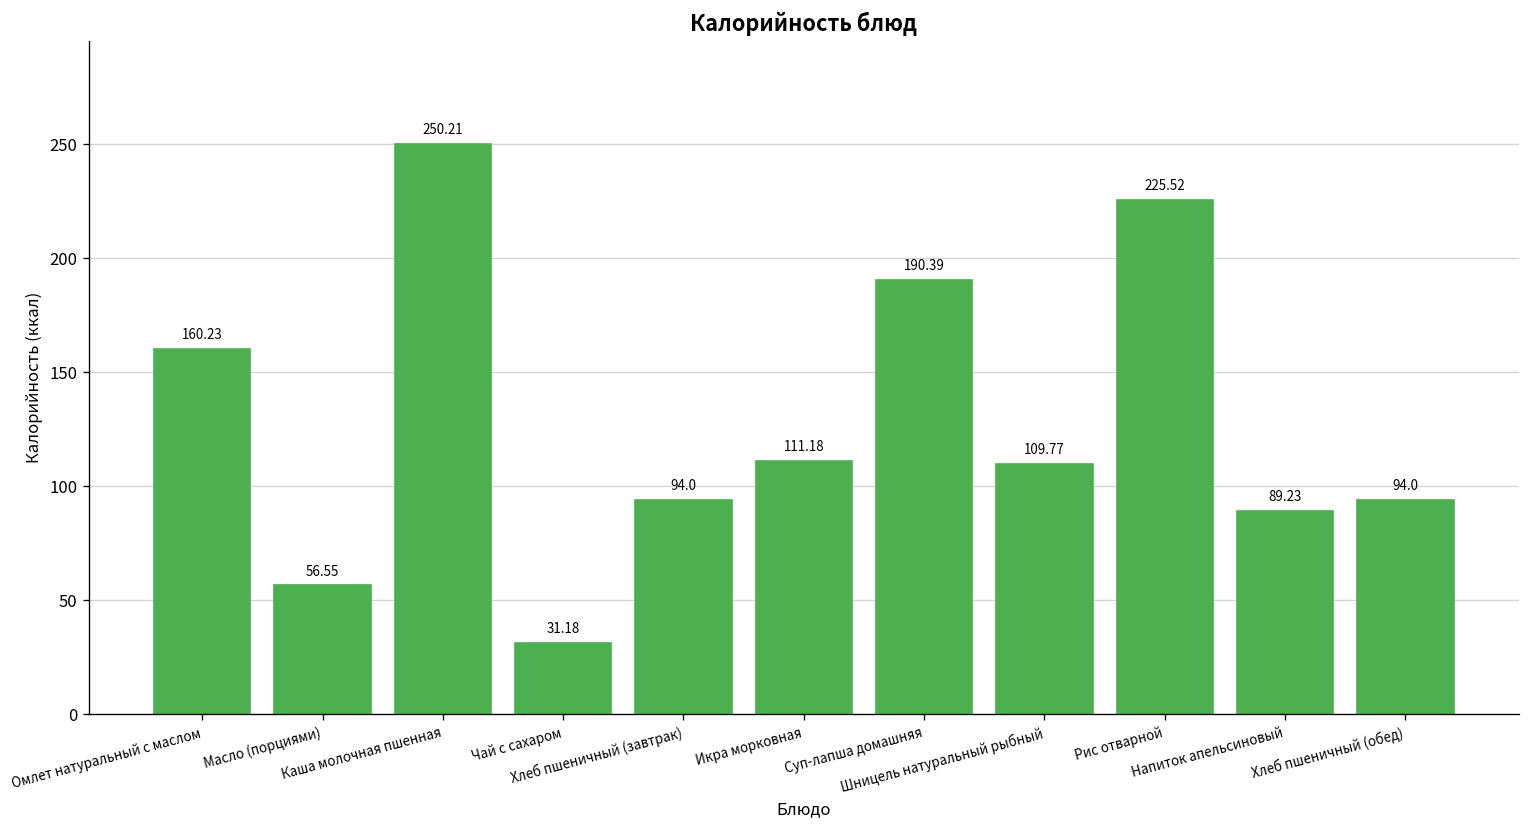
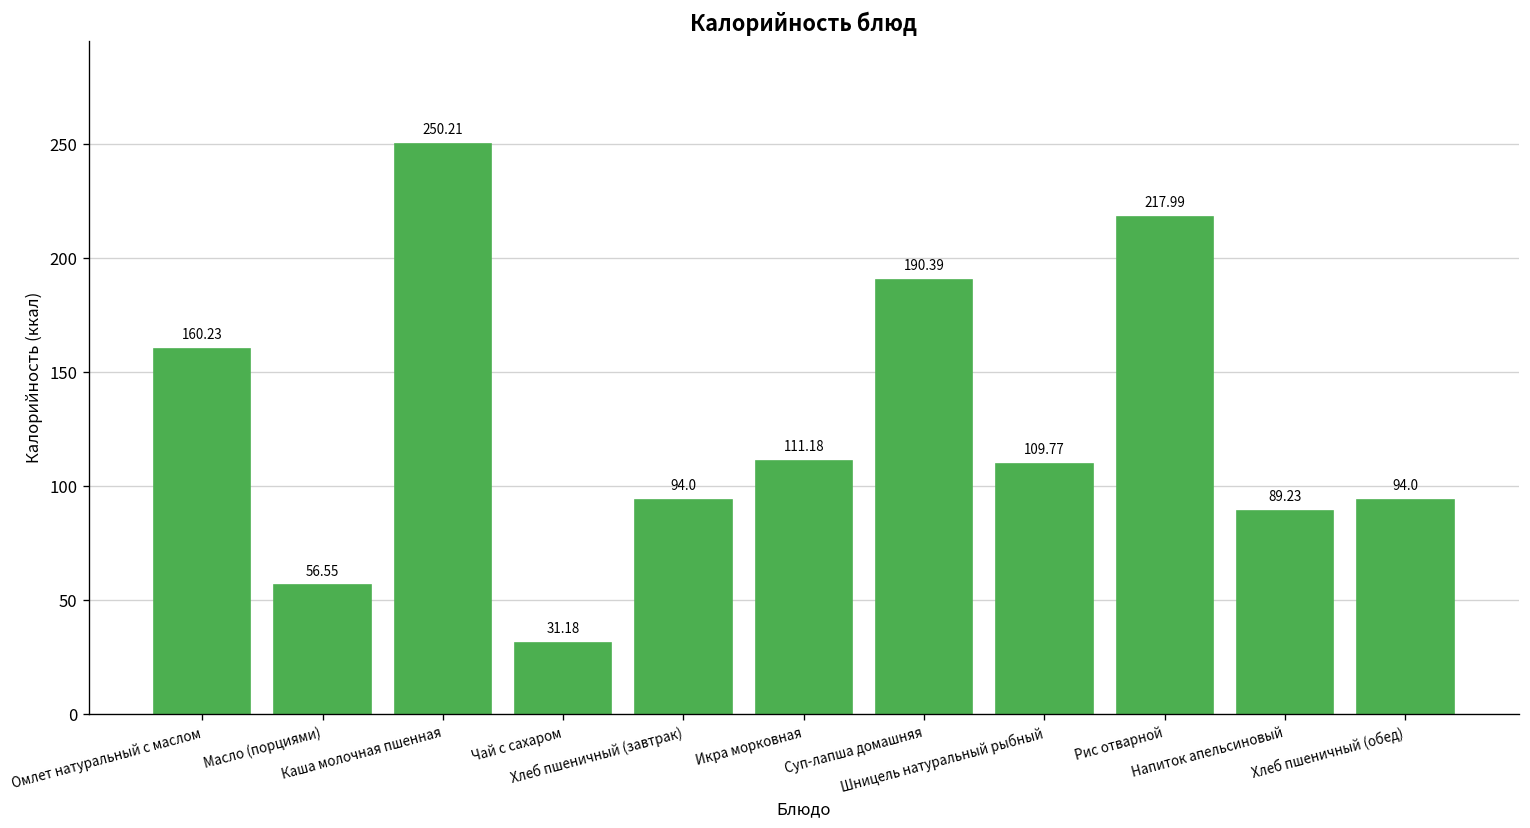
Рис отварной: 225.52 -> 217.99
